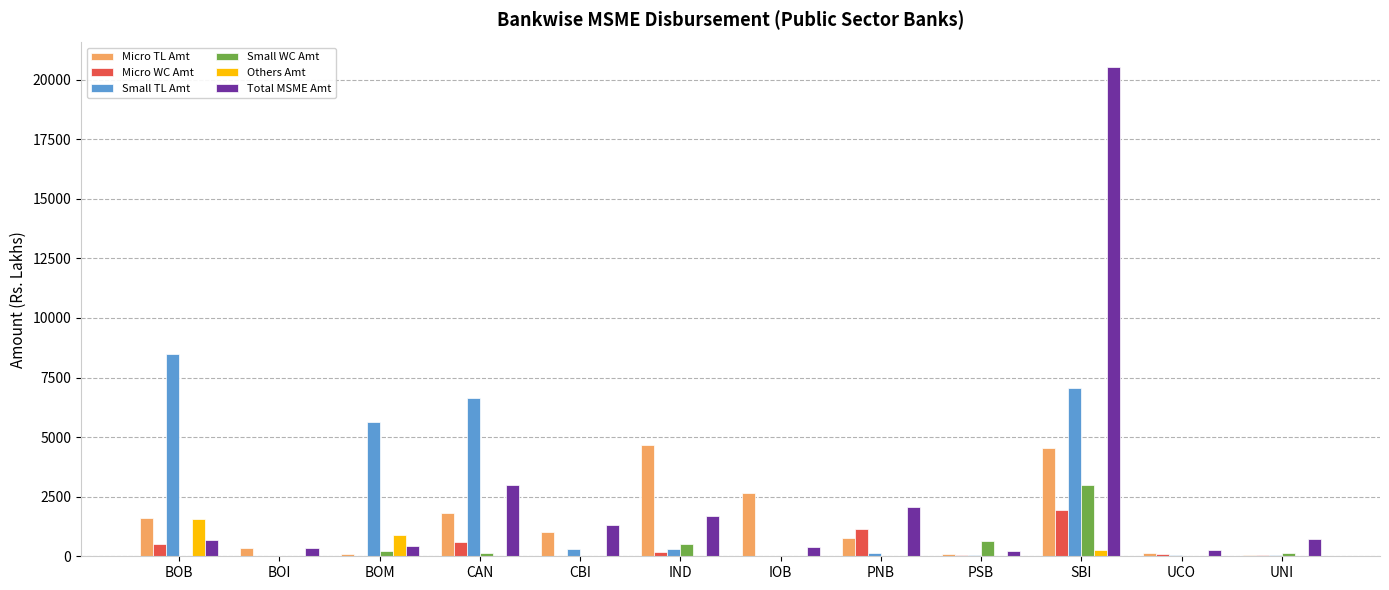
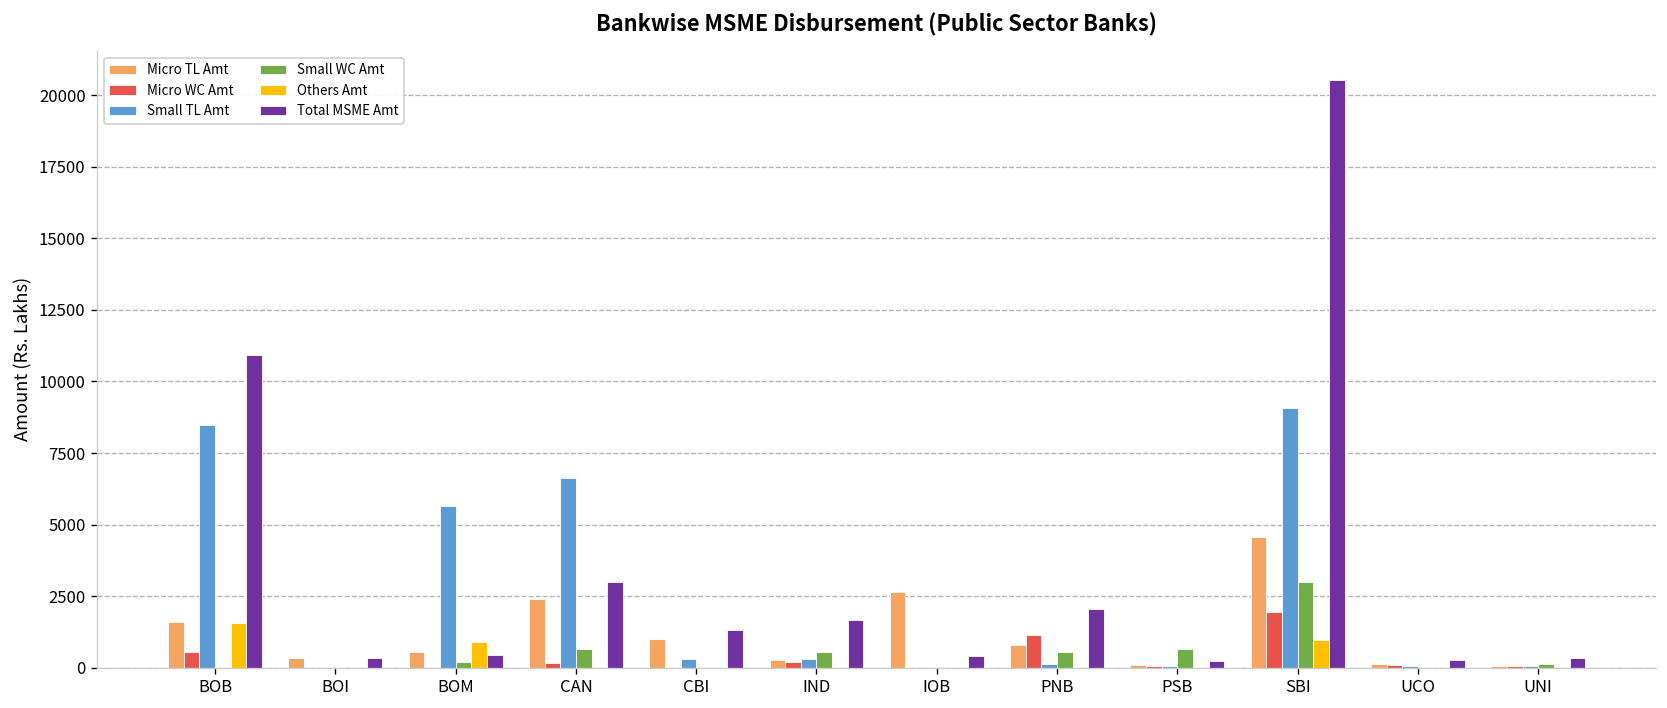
Total MSME Amt, BOB: 700 -> 10900
Micro TL Amt, BOM: 100 -> 500
Micro TL Amt, CAN: 1800 -> 2400
Micro WC Amt, CAN: 600 -> 200
Small WC Amt, CAN: 100 -> 600
Micro TL Amt, IND: 4700 -> 300
Small WC Amt, PNB: 0 -> 500
Small TL Amt, SBI: 7000 -> 9100
Others Amt, SBI: 300 -> 1000
Total MSME Amt, UNI: 700 -> 300
